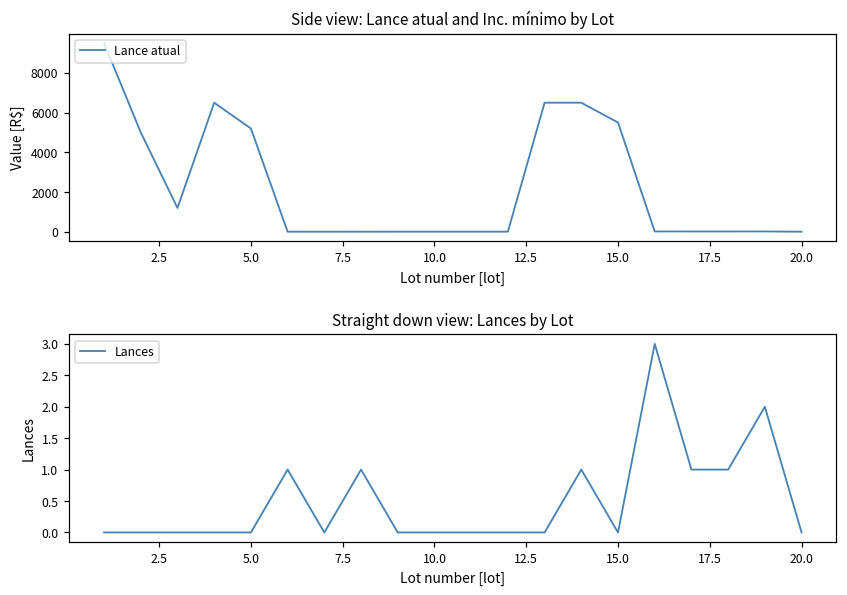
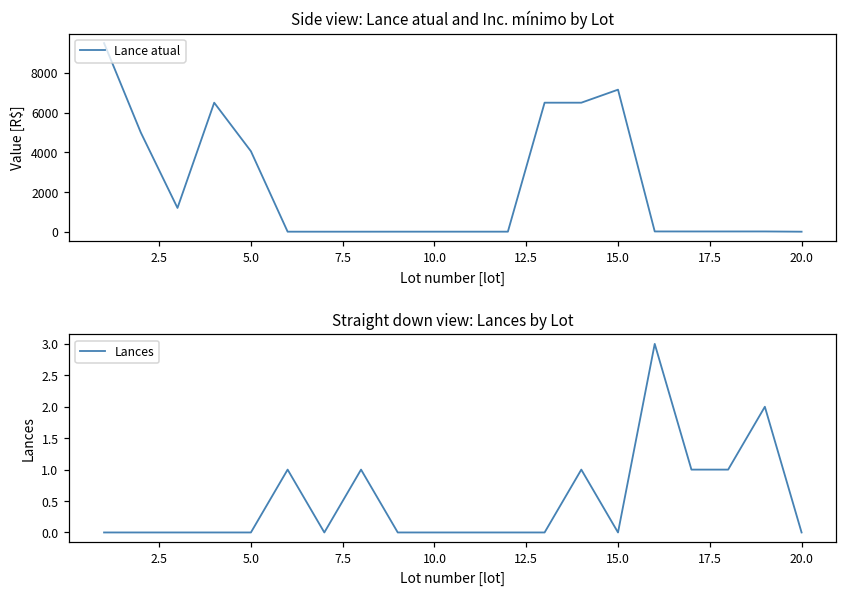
Side view: Lance atual and Inc. mínimo by Lot, 5.0: 5200 -> 4100
Side view: Lance atual and Inc. mínimo by Lot, 15.0: 5500 -> 7200
